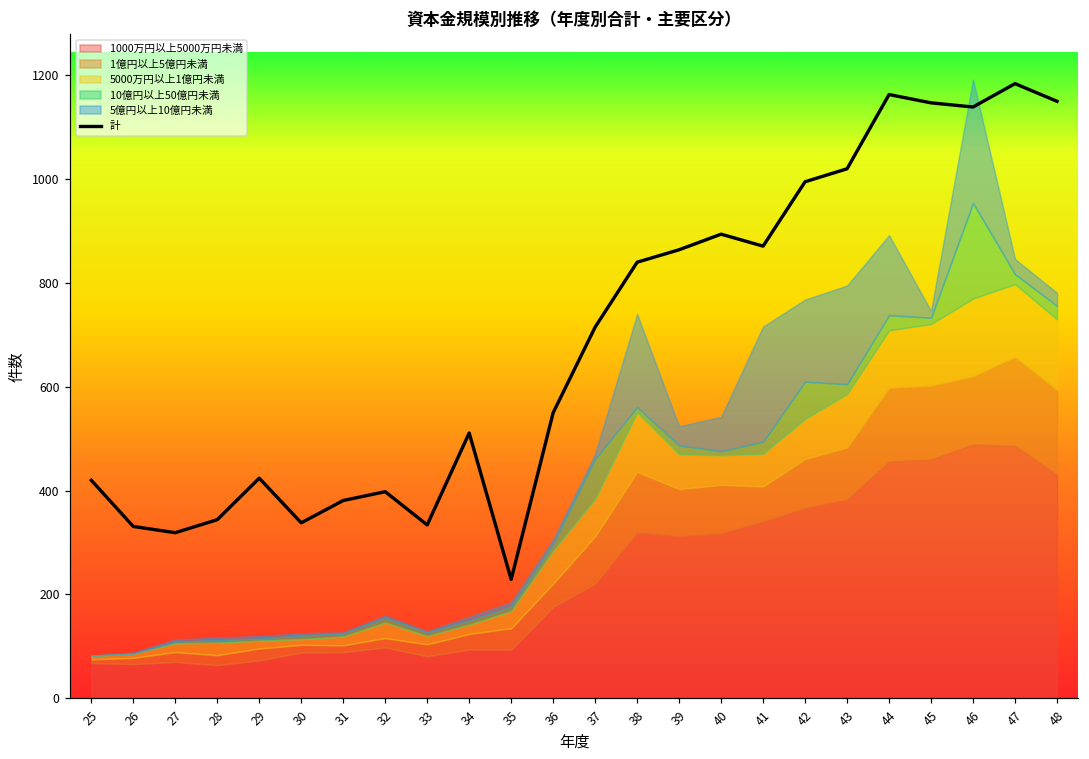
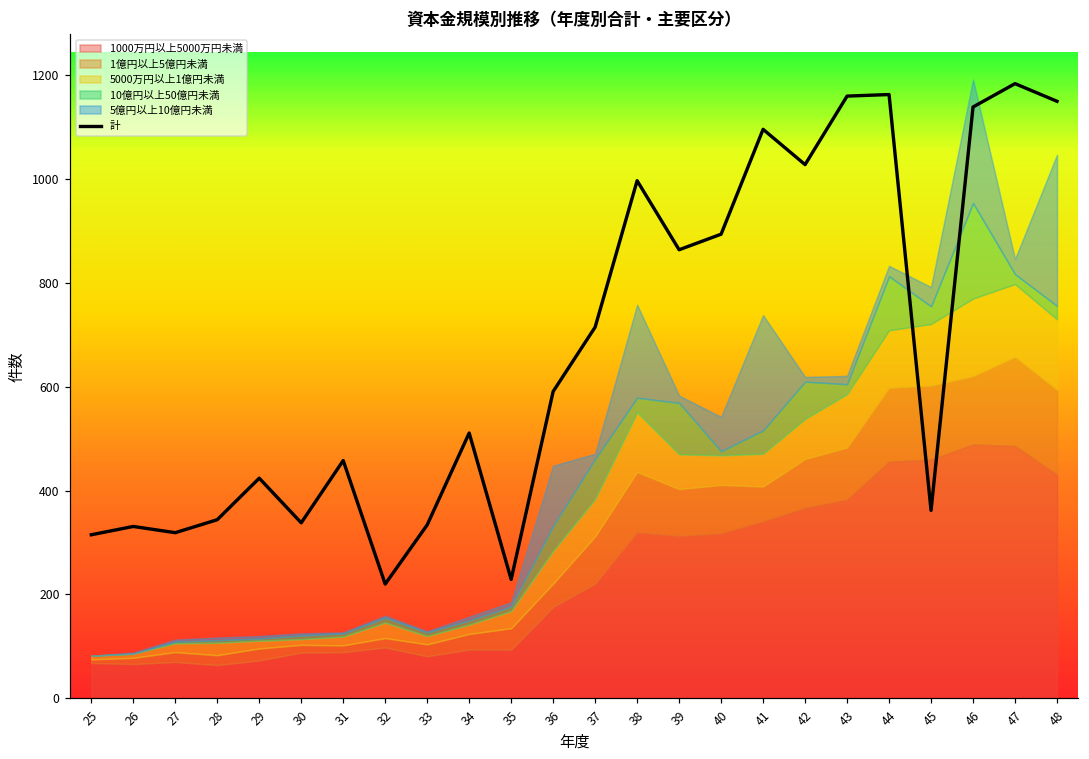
計, 25: 420 -> 320
計, 31: 380 -> 460
計, 32: 400 -> 220
計, 36: 550 -> 590
10億円以上50億円未満, 36: 10 -> 50
5億円以上10億円未満, 36: 10 -> 120
計, 38: 840 -> 1000
10億円以上50億円未満, 38: 10 -> 30
10億円以上50億円未満, 39: 20 -> 100
5億円以上10億円未満, 39: 40 -> 10
計, 41: 870 -> 1100
10億円以上50億円未満, 41: 20 -> 50
計, 42: 1000 -> 1030
5億円以上10億円未満, 42: 160 -> 10
計, 43: 1020 -> 1160
5億円以上10億円未満, 43: 190 -> 20
10億円以上50億円未満, 44: 30 -> 100
5億円以上10億円未満, 44: 150 -> 20
計, 45: 1150 -> 360
10億円以上50億円未満, 45: 10 -> 30
5億円以上10億円未満, 45: 10 -> 40
5億円以上10億円未満, 48: 30 -> 290
